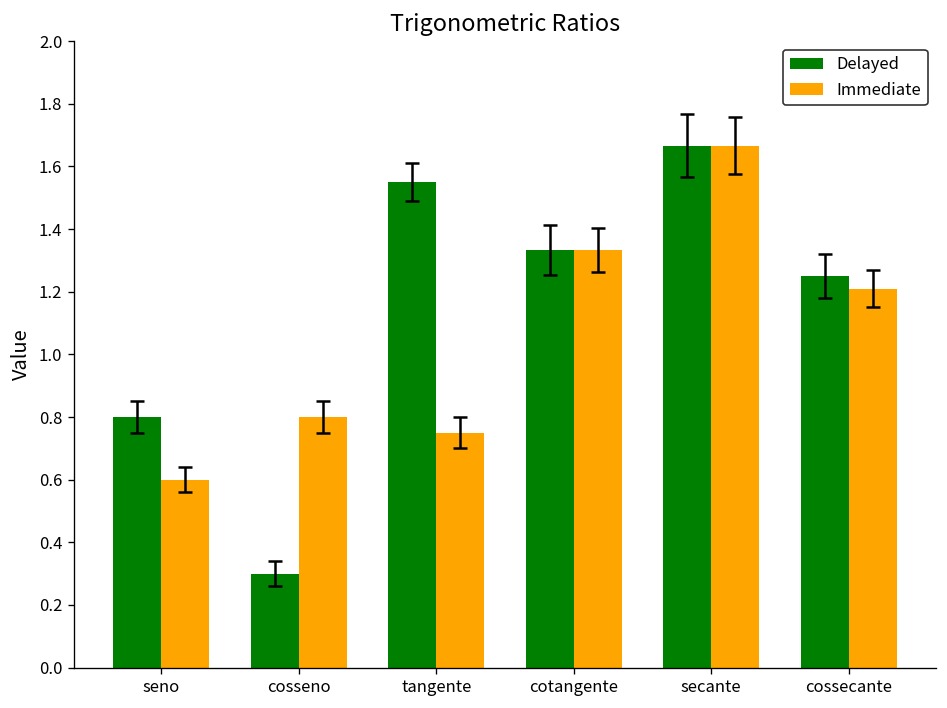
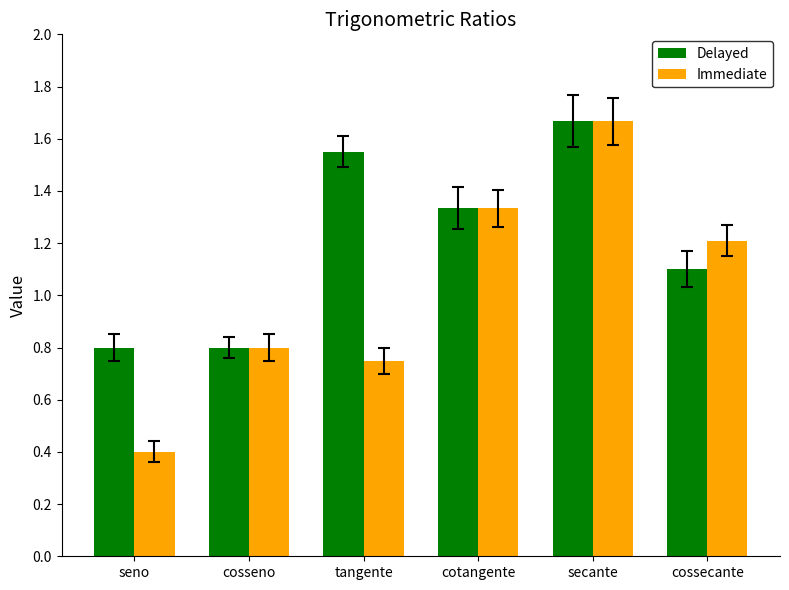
Immediate, seno: 0.6 -> 0.4
Delayed, cosseno: 0.3 -> 0.8
Delayed, cossecante: 1.25 -> 1.10
